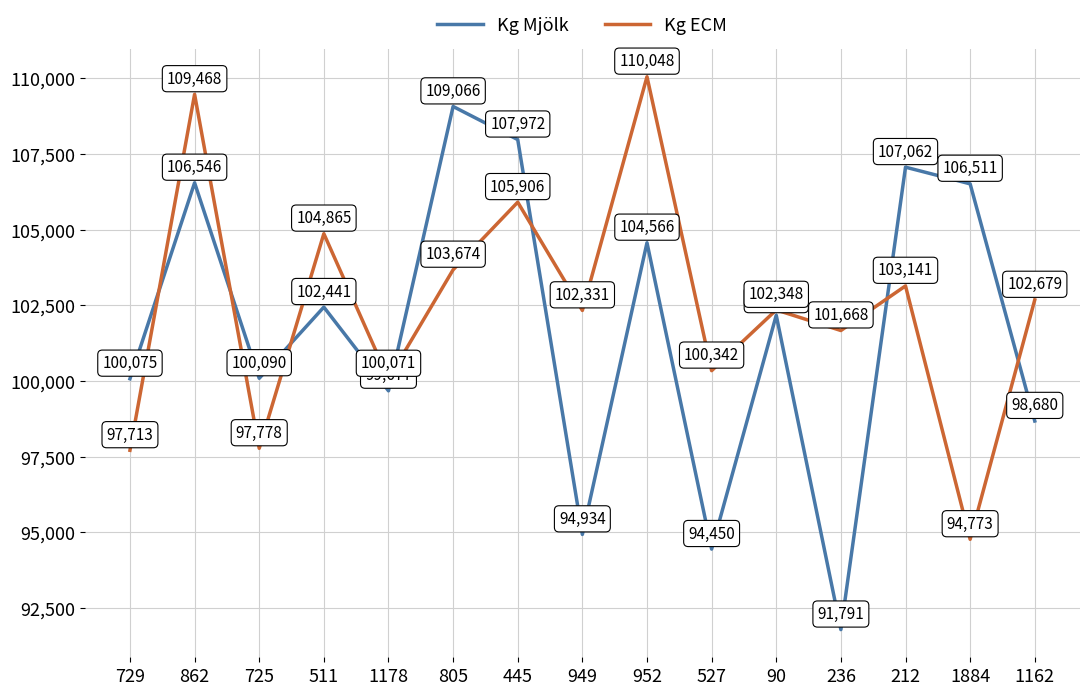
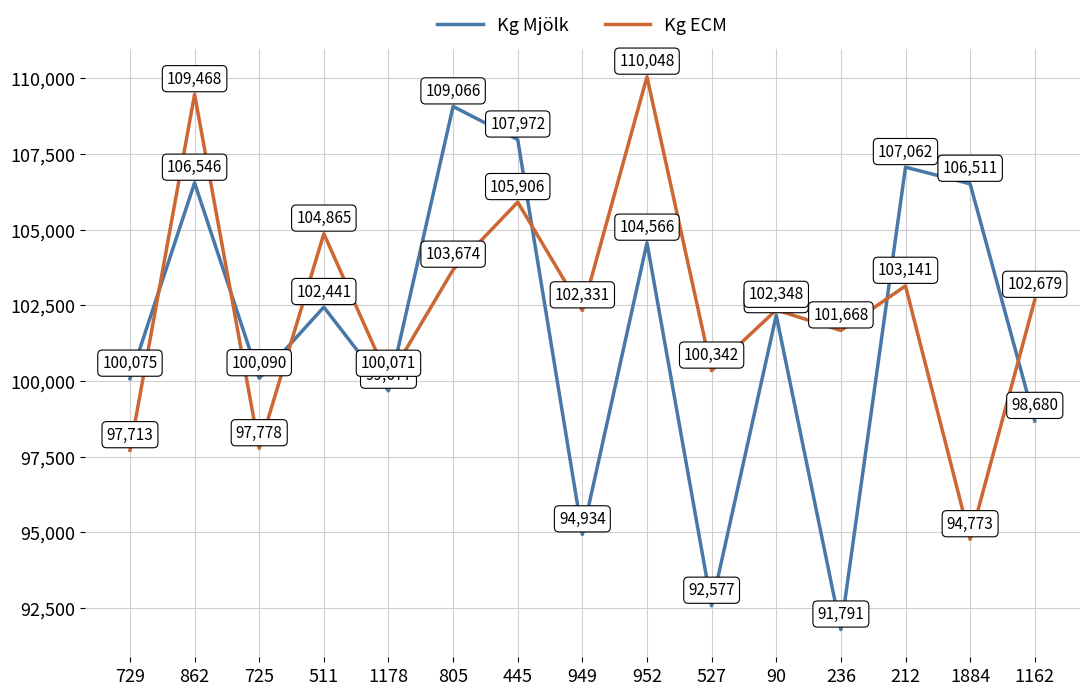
Kg Mjölk, 527: 94,450 -> 92,577
